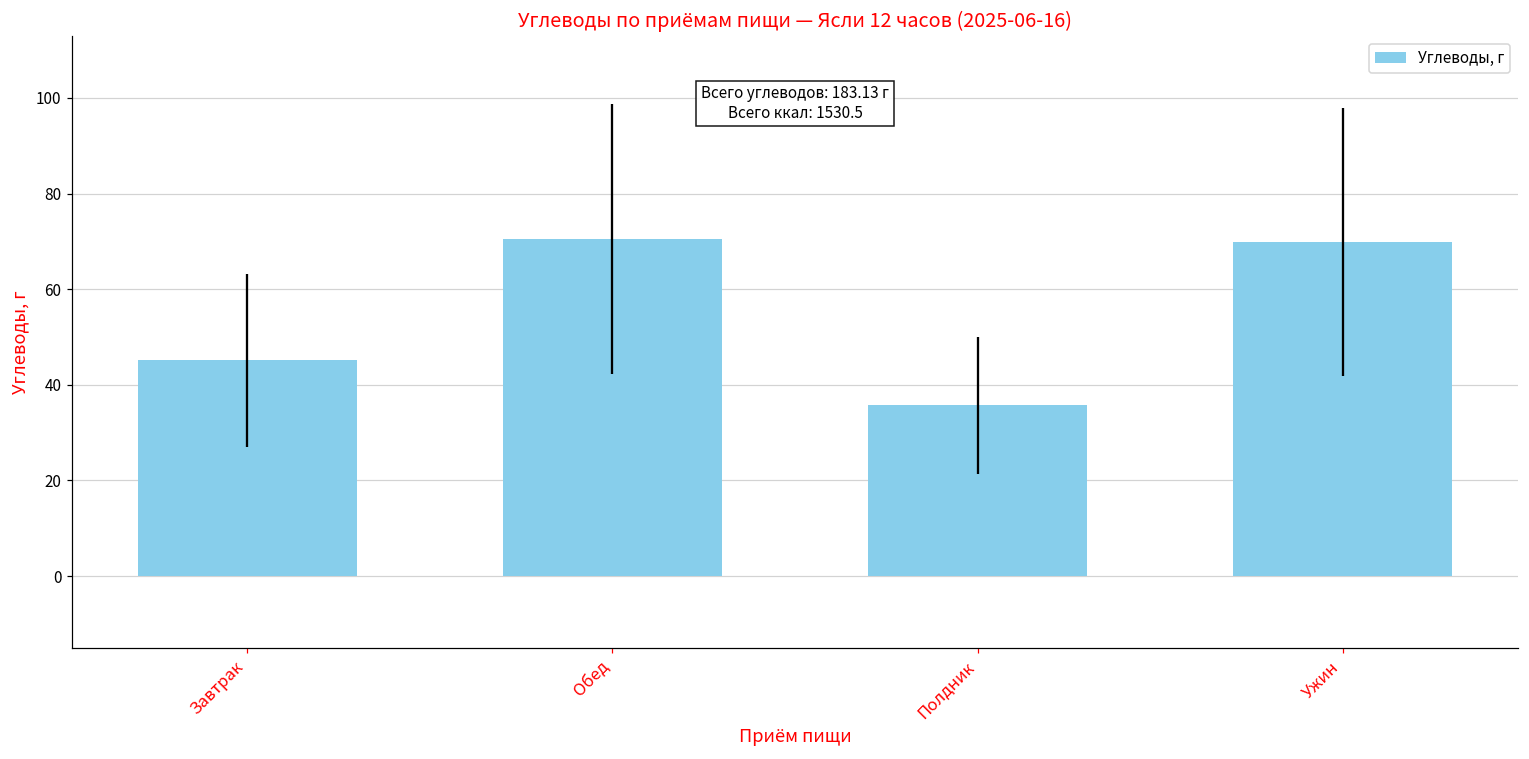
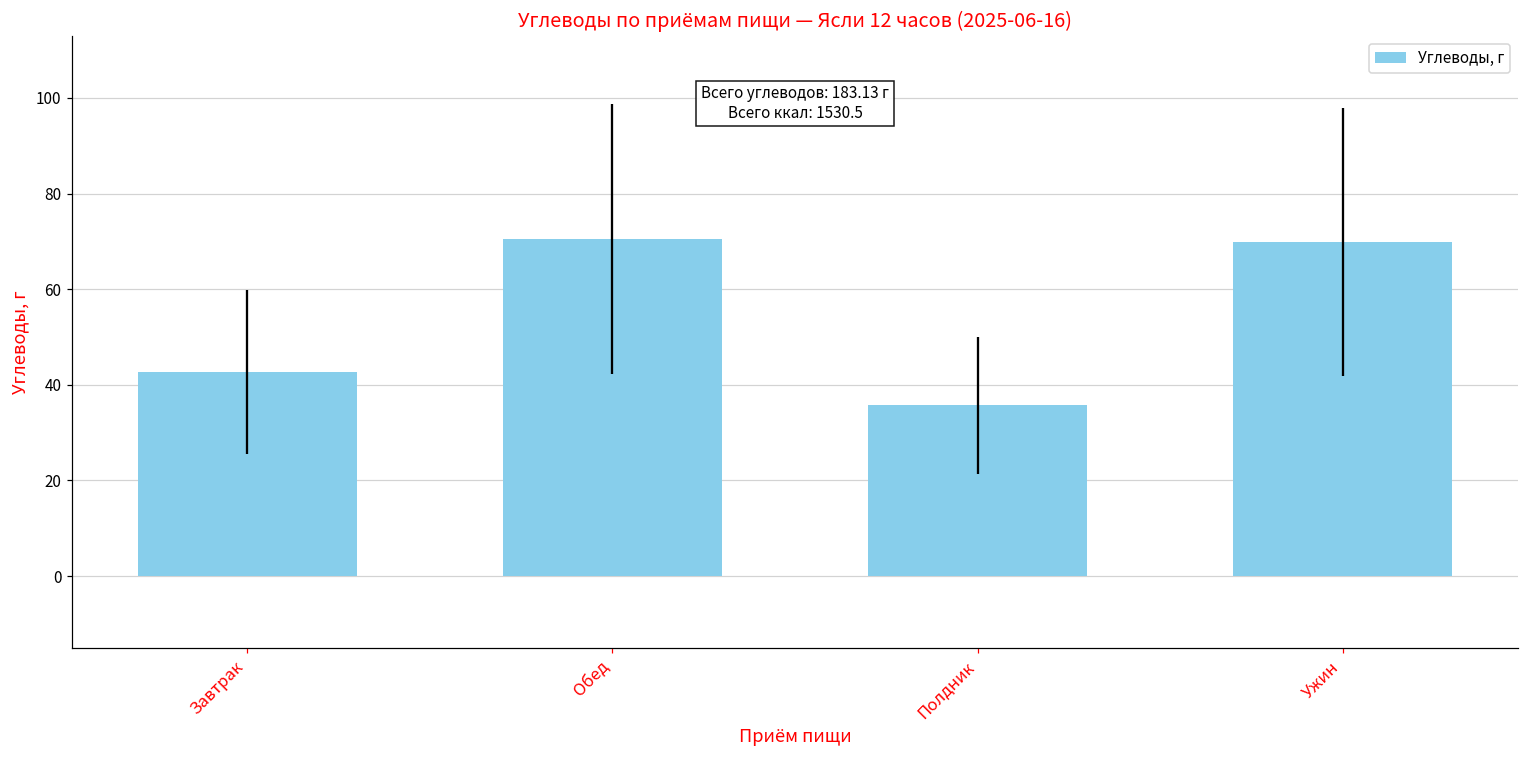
Завтрак: 45 -> 43
